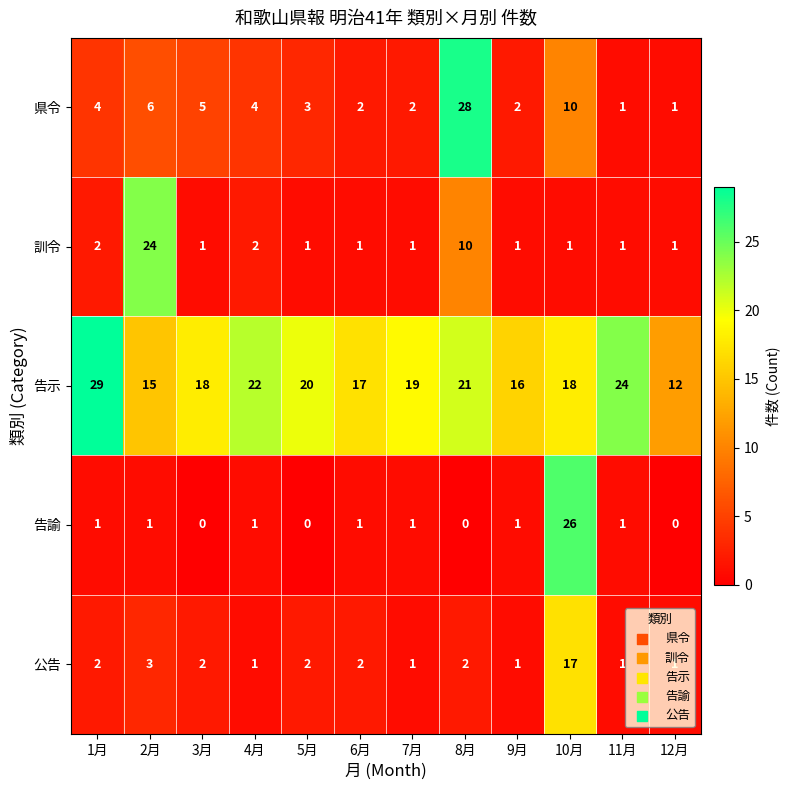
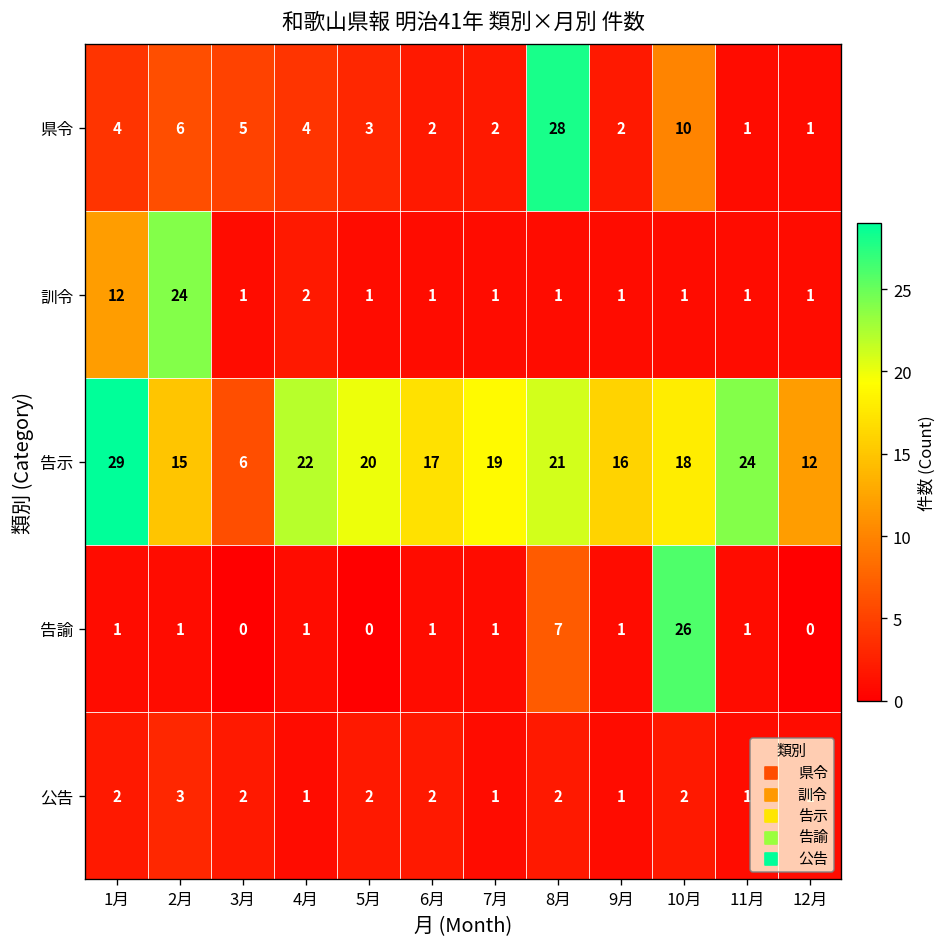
訓令, 1月: 2 -> 12
訓令, 8月: 10 -> 1
告示, 3月: 18 -> 6
告諭, 8月: 0 -> 7
公告, 10月: 17 -> 2
